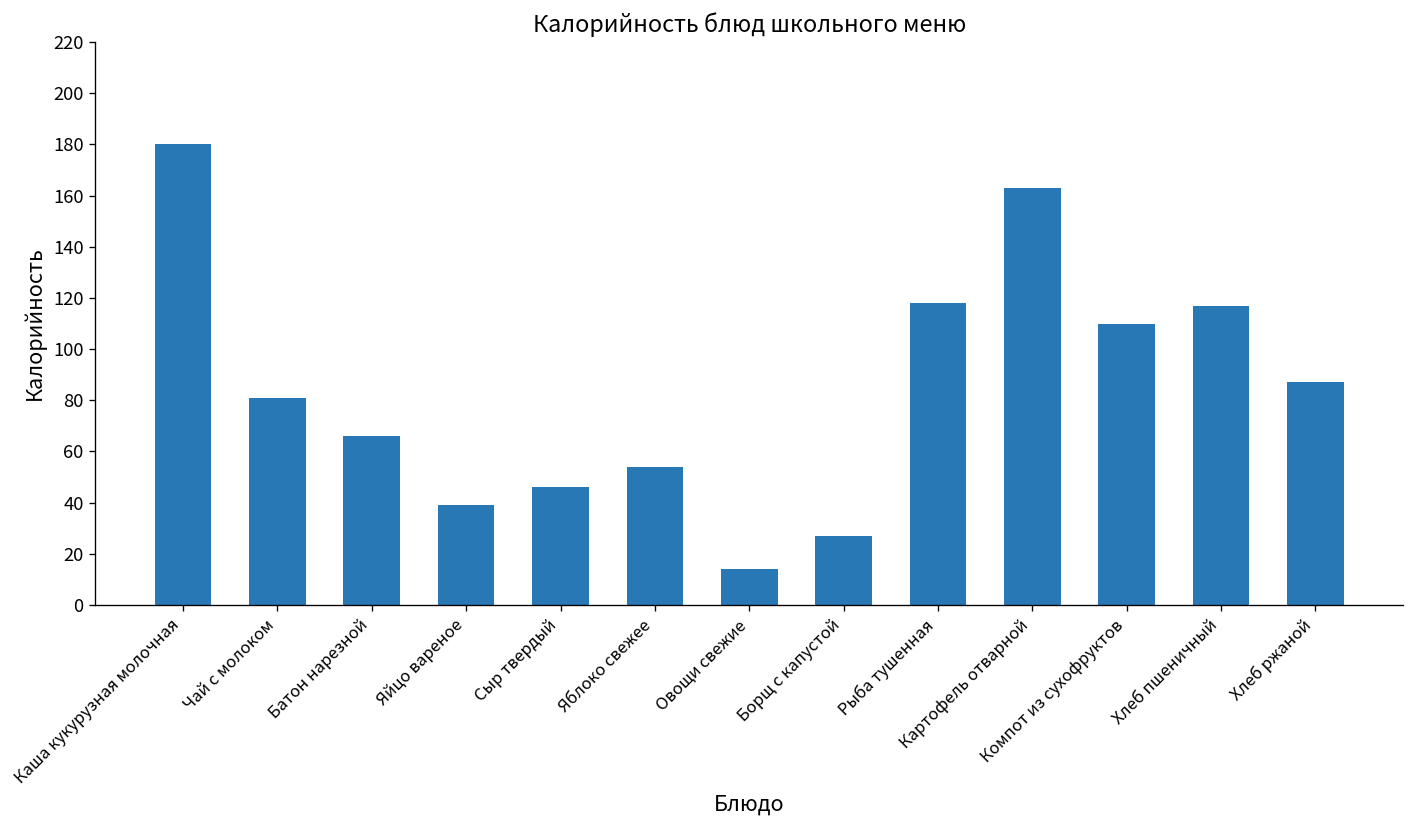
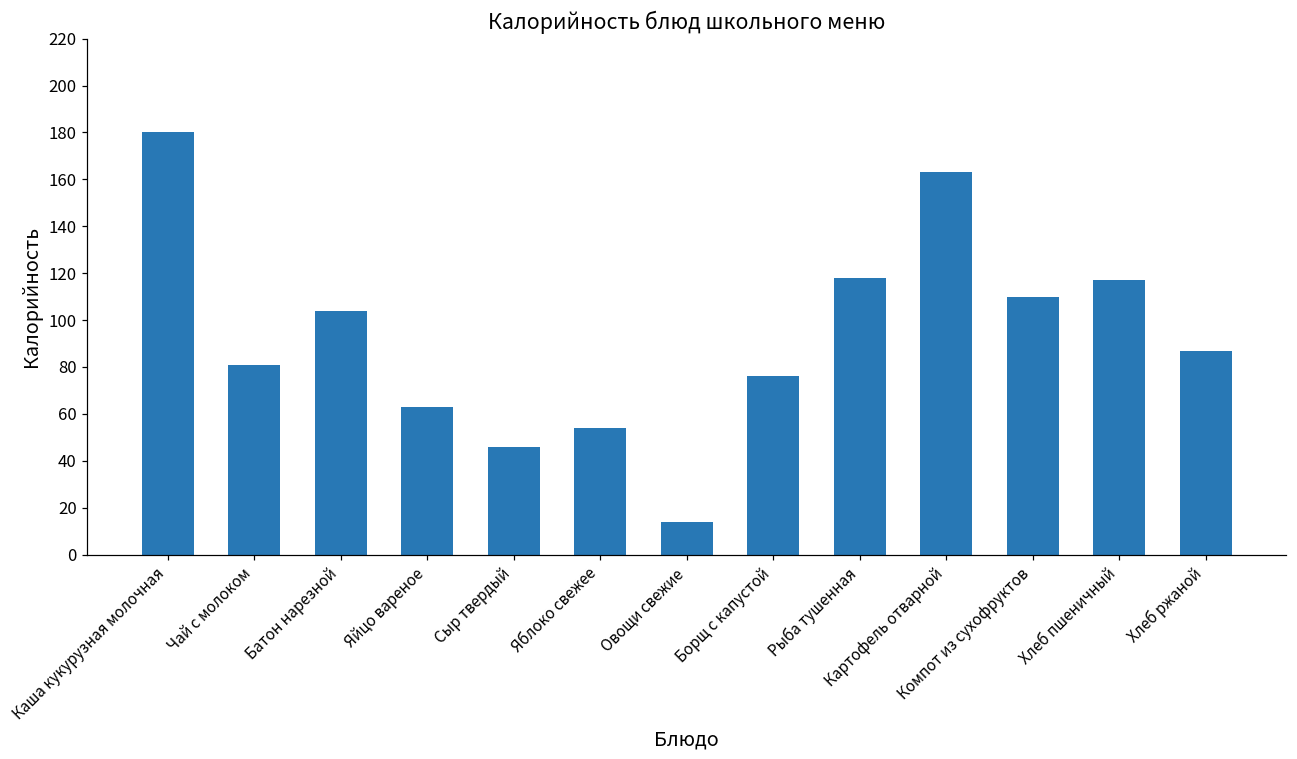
Батон нарезной: 66 -> 104
Яйцо вареное: 39 -> 63
Борщ с капустой: 27 -> 76
